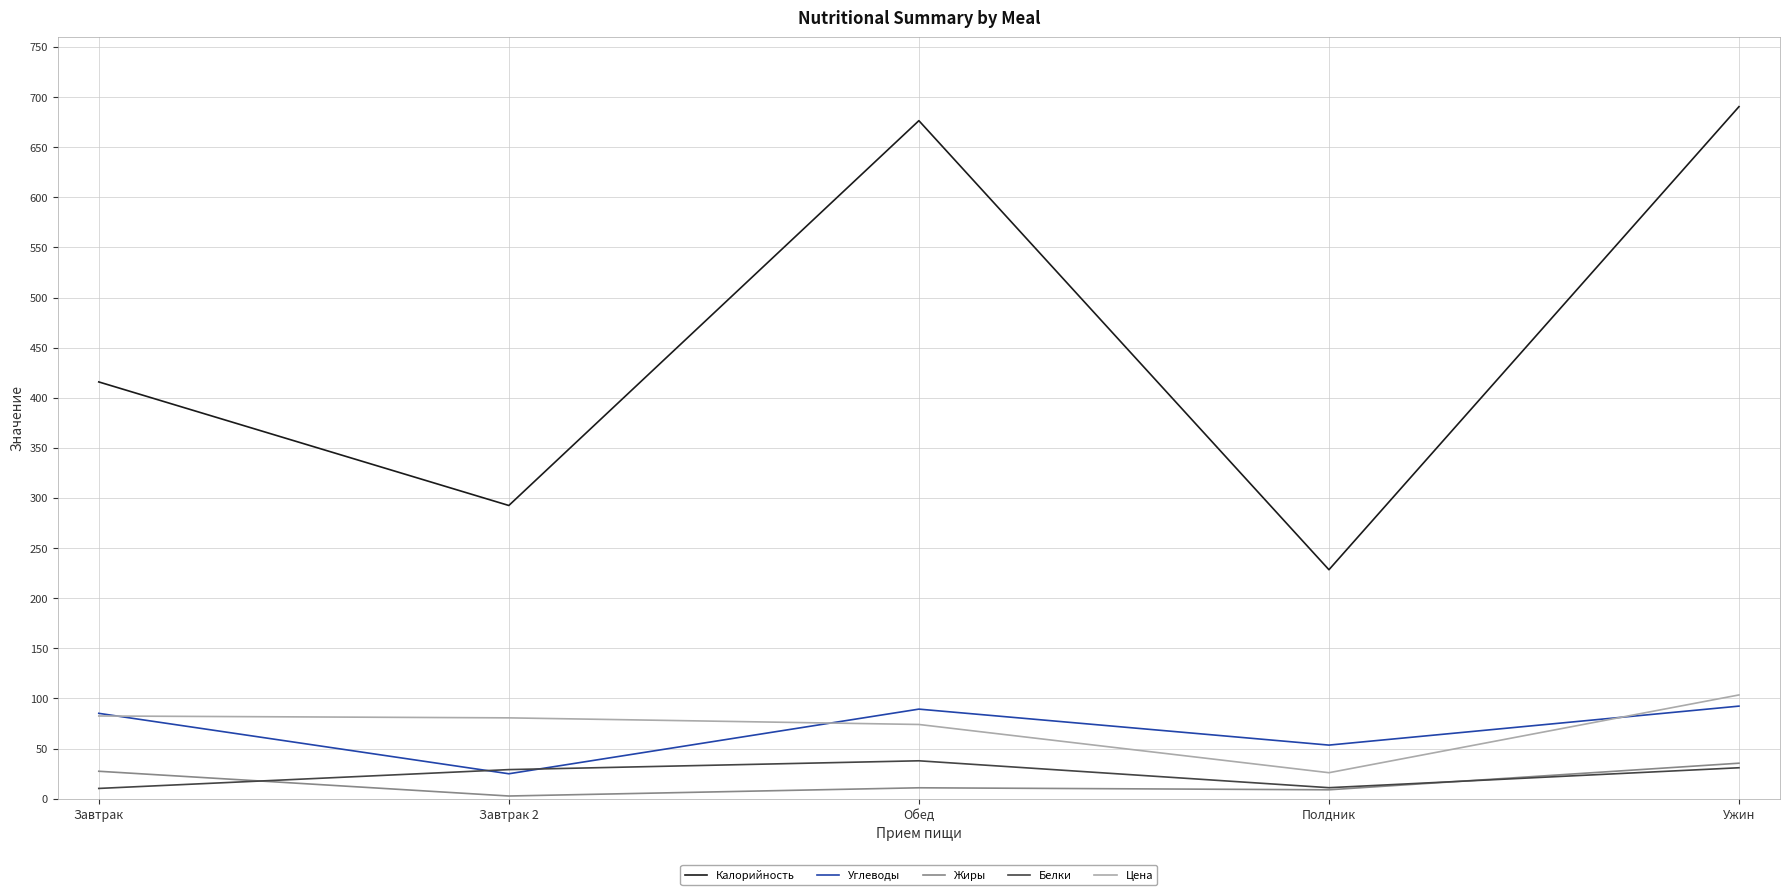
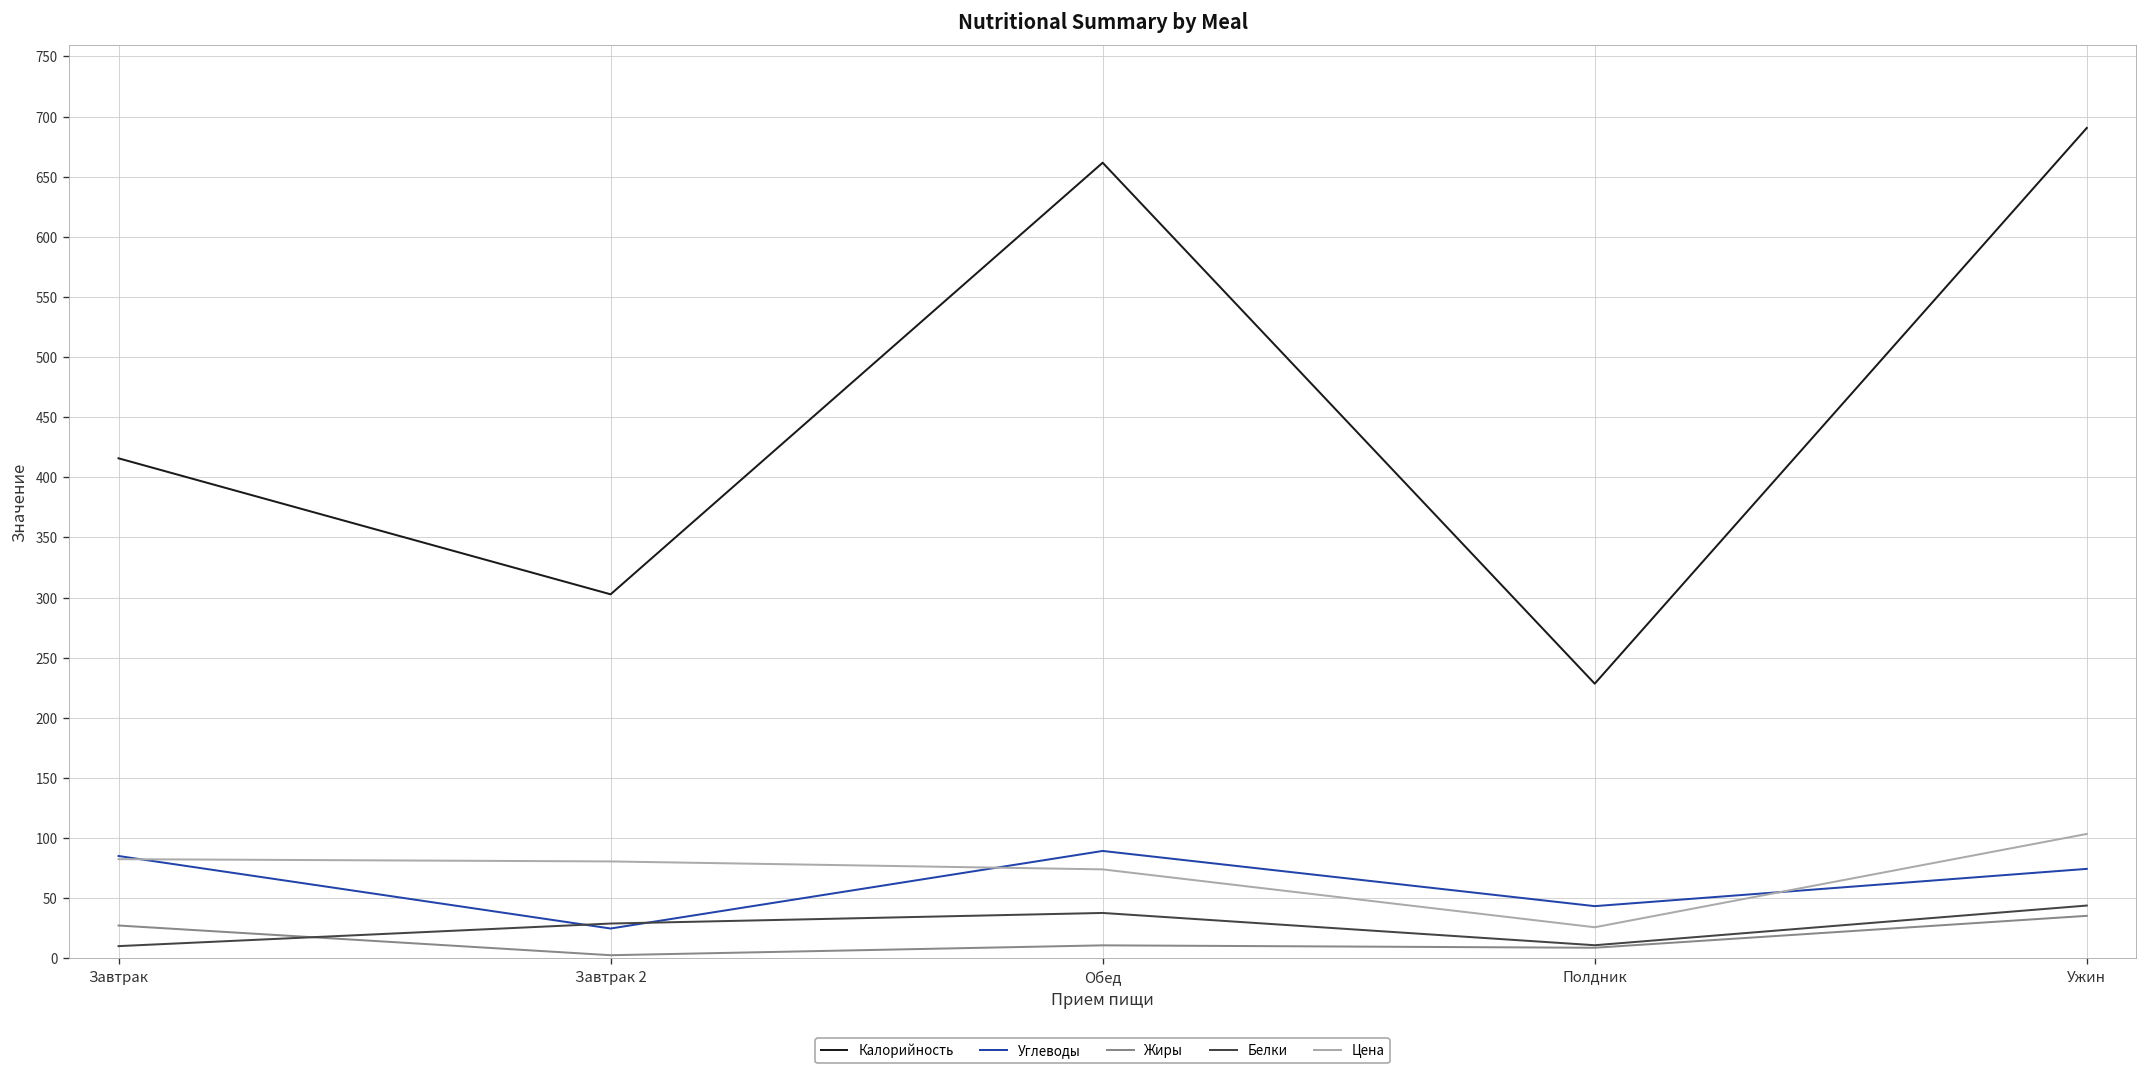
Калорийность, Завтрак 2: 293 -> 303
Калорийность, Обед: 677 -> 662
Углеводы, Полдник: 53 -> 43
Углеводы, Ужин: 92 -> 74
Белки, Ужин: 31 -> 44
